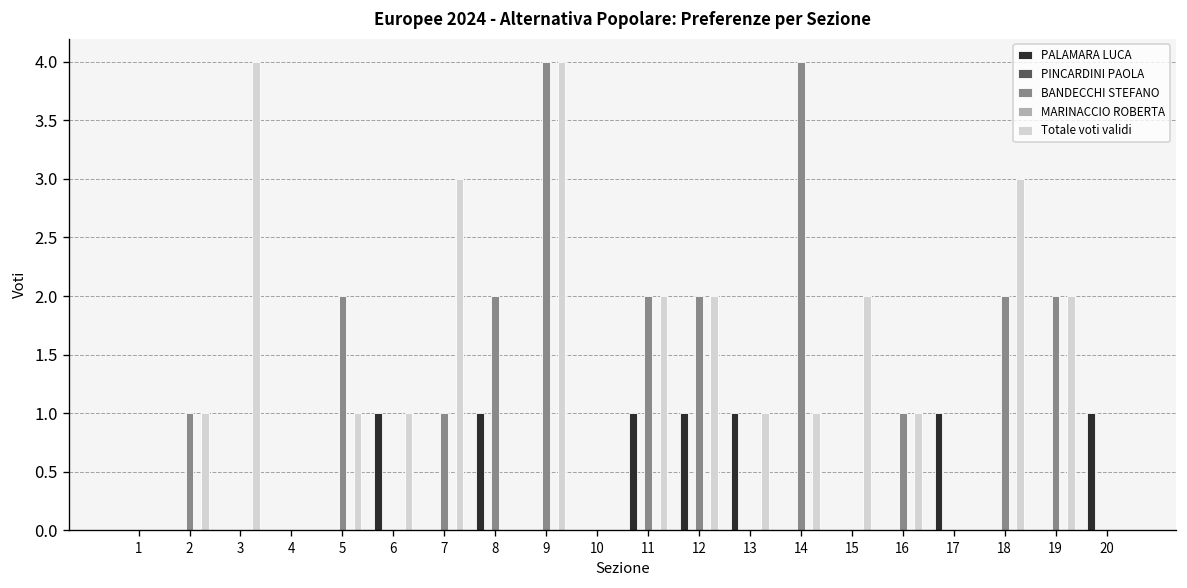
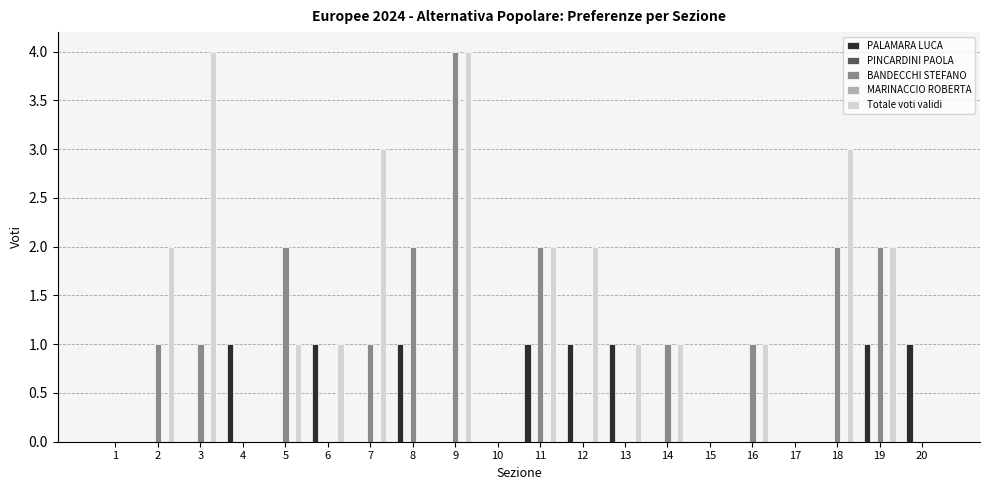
Totale voti validi, 2: 1 -> 2
BANDECCHI STEFANO, 3: 0 -> 1
PALAMARA LUCA, 4: 0 -> 1
BANDECCHI STEFANO, 12: 2 -> 0
BANDECCHI STEFANO, 14: 4 -> 1
Totale voti validi, 15: 2 -> 0
PALAMARA LUCA, 17: 1 -> 0
PALAMARA LUCA, 19: 0 -> 1
